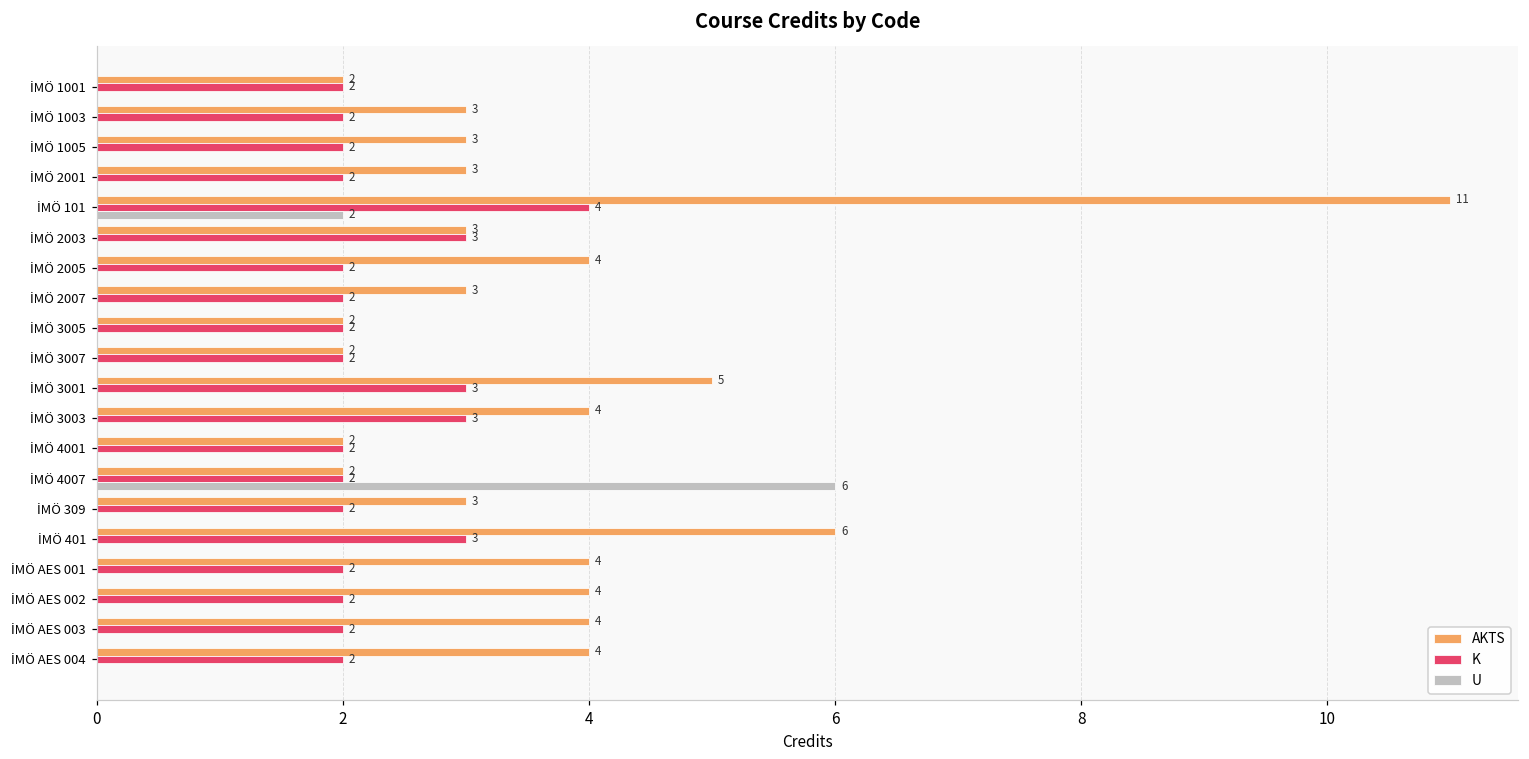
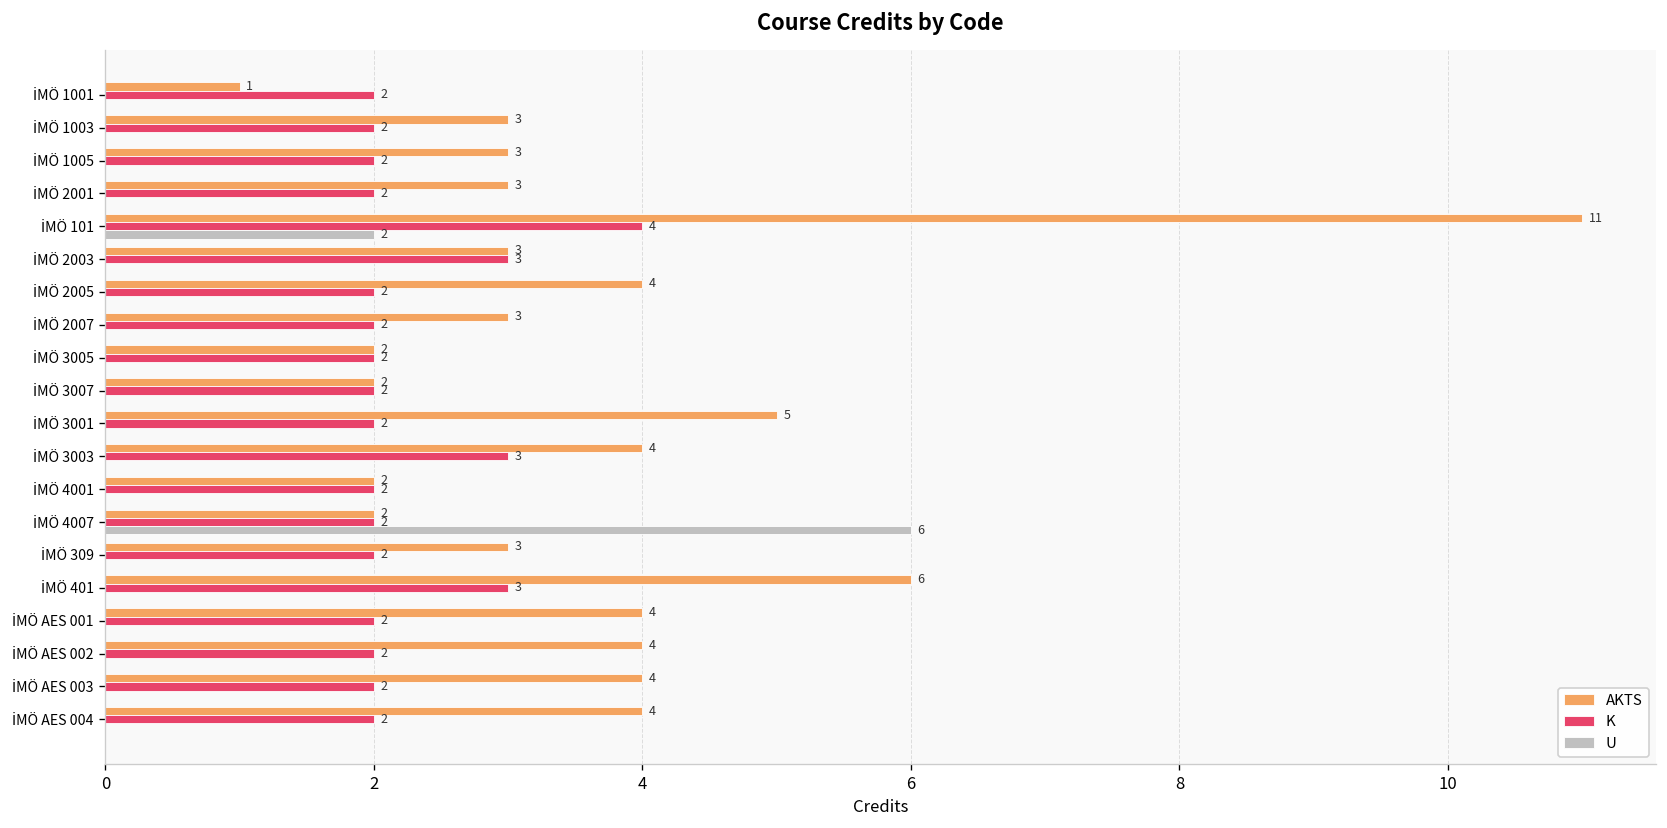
AKTS, İMÖ 1001: 2 -> 1
K, İMÖ 3001: 3 -> 2
